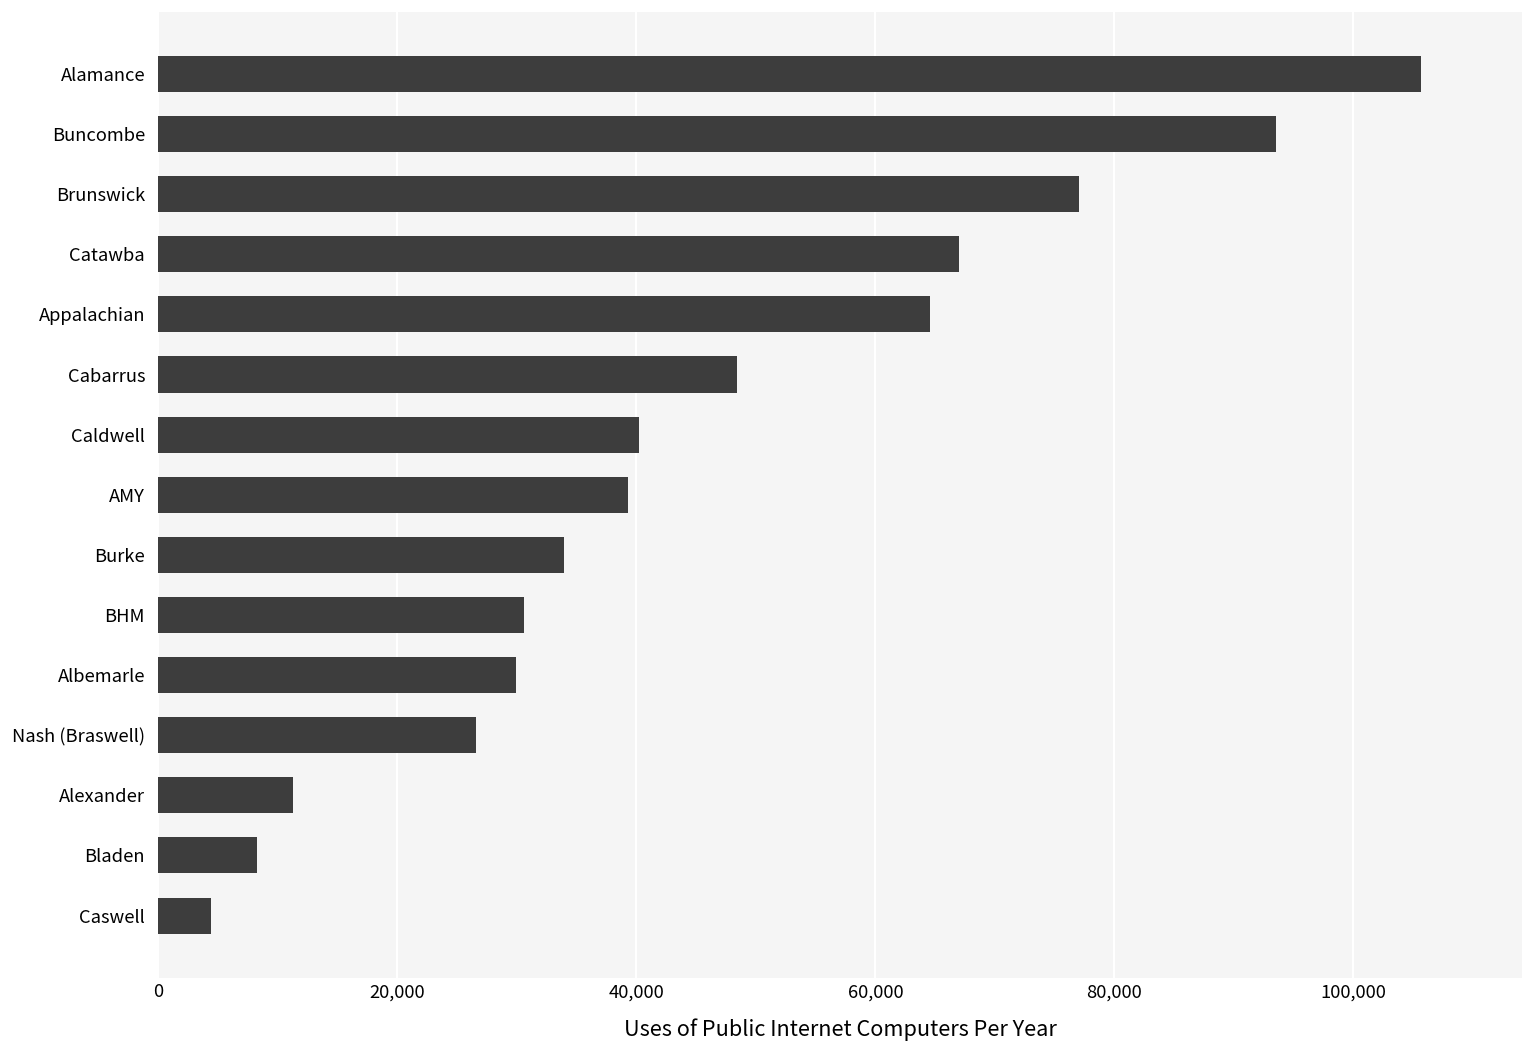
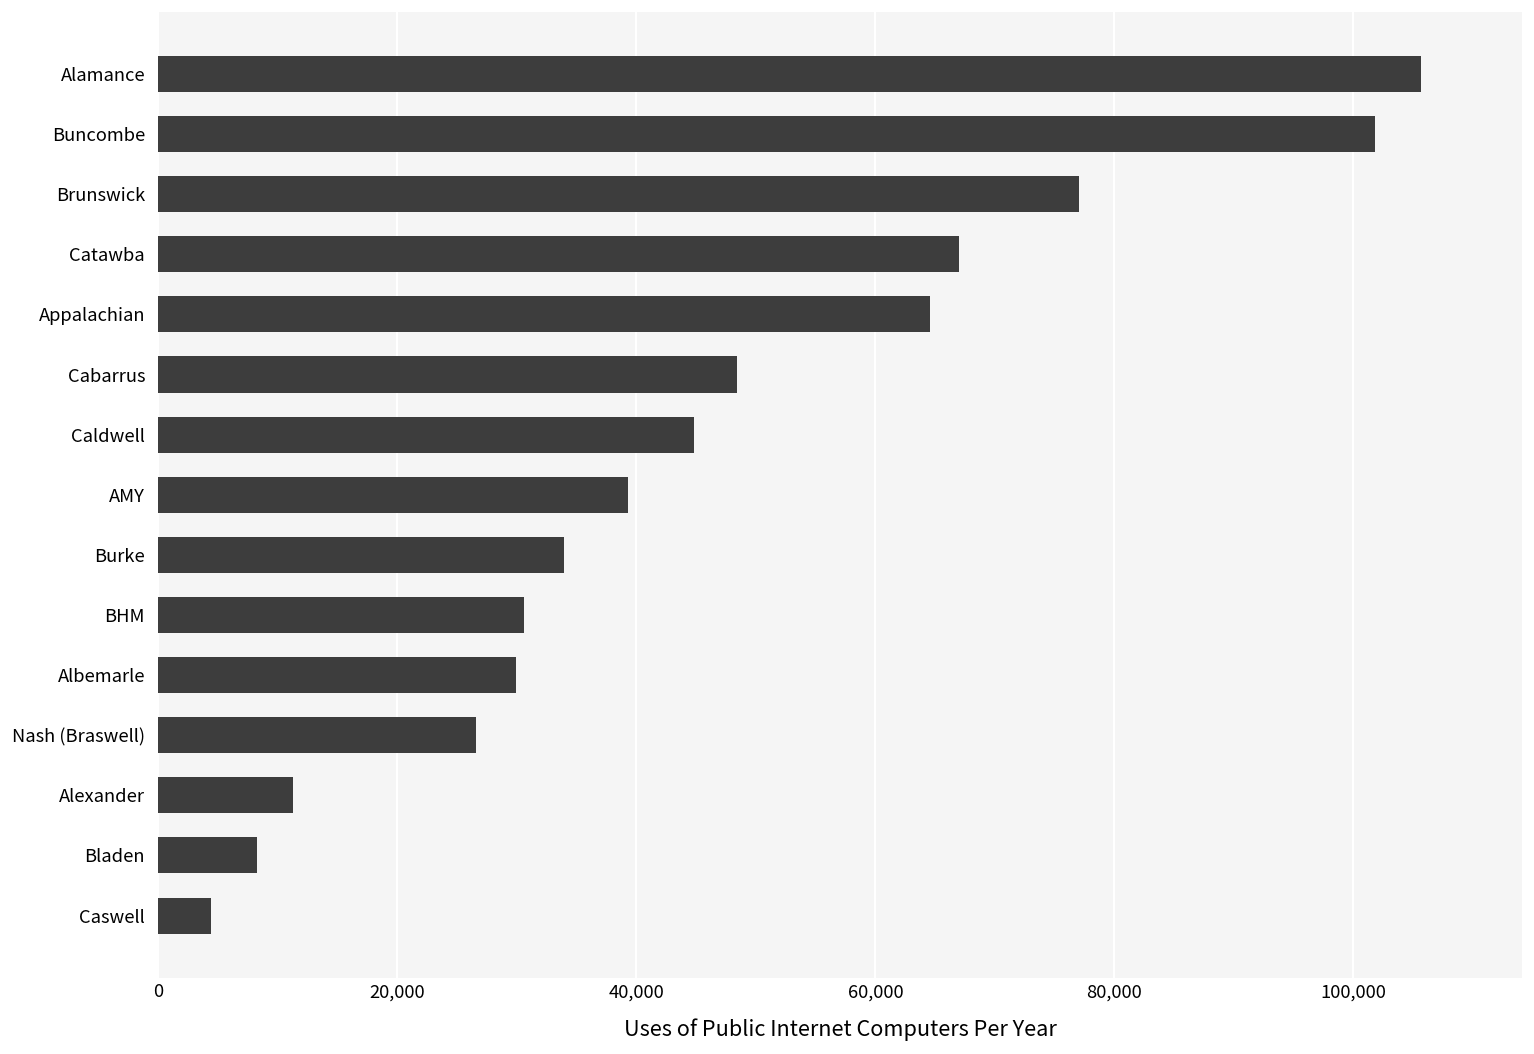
Buncombe: 94,000 -> 102,000
Caldwell: 40,000 -> 45,000
